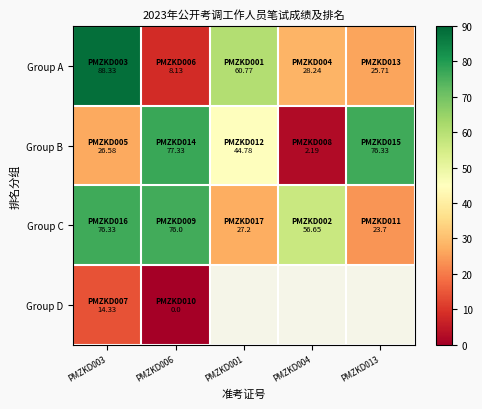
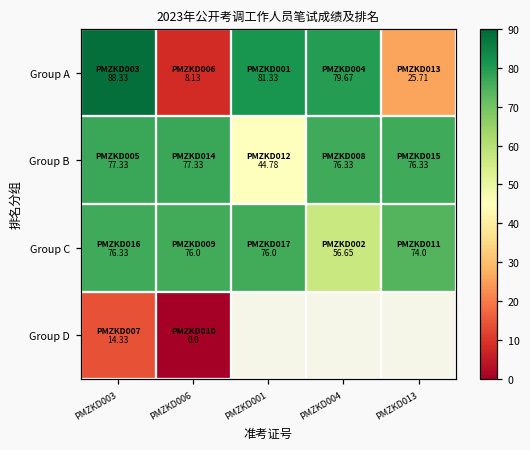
Group A, PMZKD001: 60.77 -> 81.33
Group A, PMZKD004: 28.24 -> 79.67
Group B, PMZKD003: 26.58 -> 77.33
Group B, PMZKD004: 2.19 -> 76.33
Group C, PMZKD001: 27.2 -> 76.0
Group C, PMZKD013: 23.7 -> 74.0
